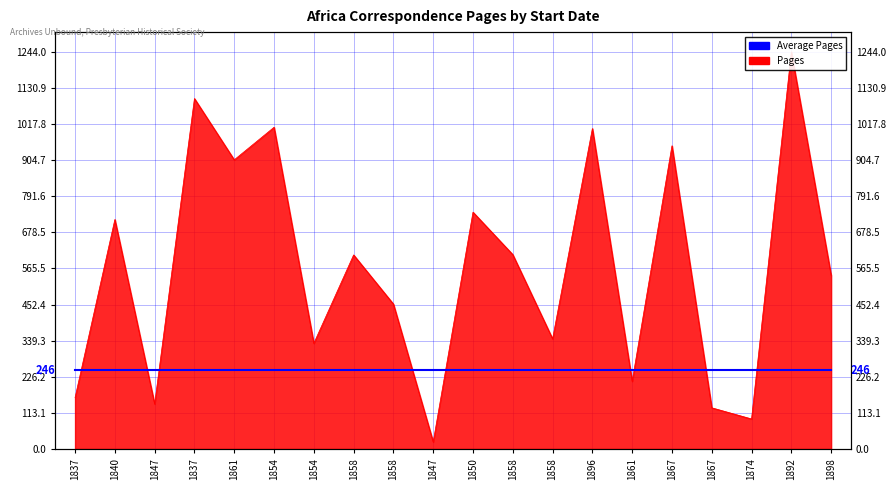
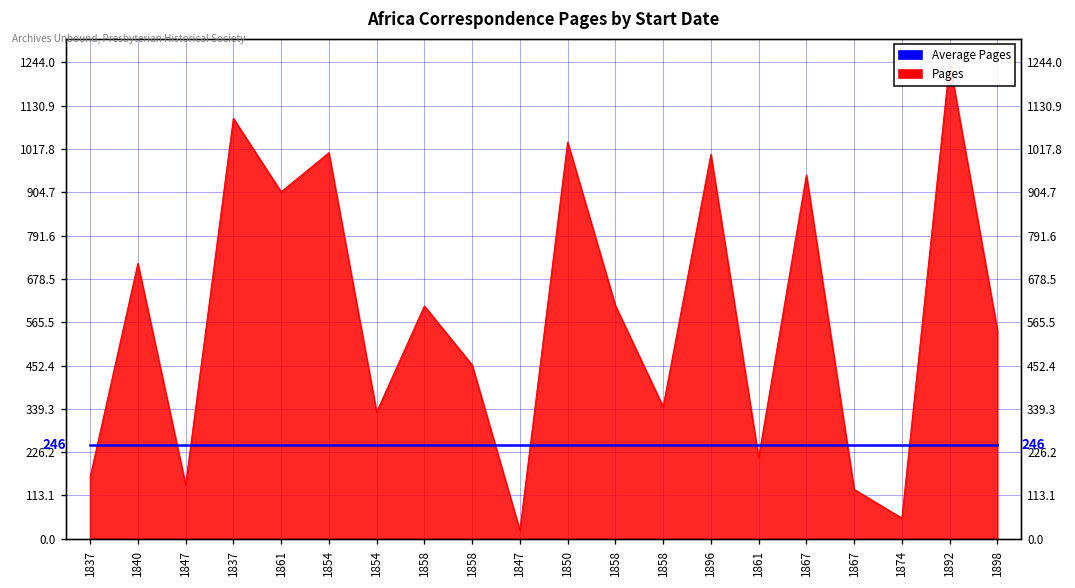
Pages, 1850: 740 -> 1040
Pages, 1874: 90 -> 50
